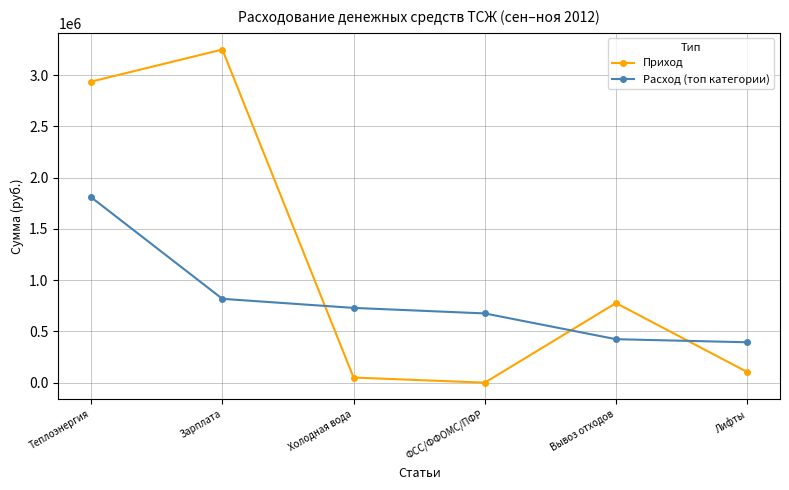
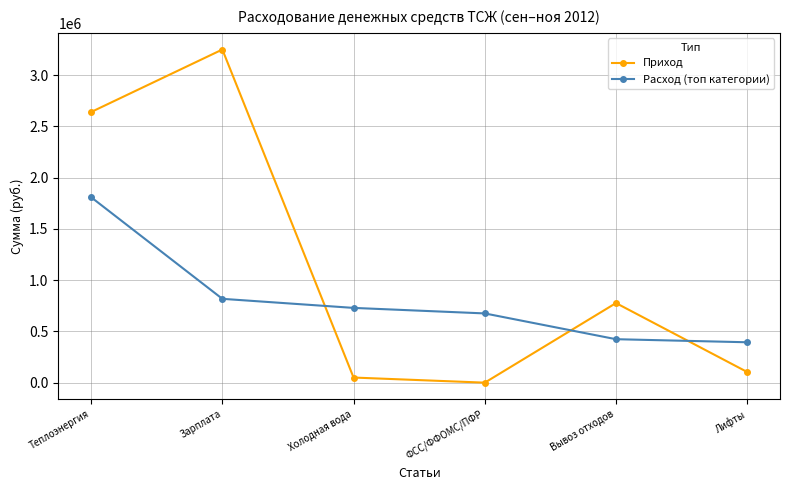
Приход, Теплоэнергия: 2940000 -> 2640000
